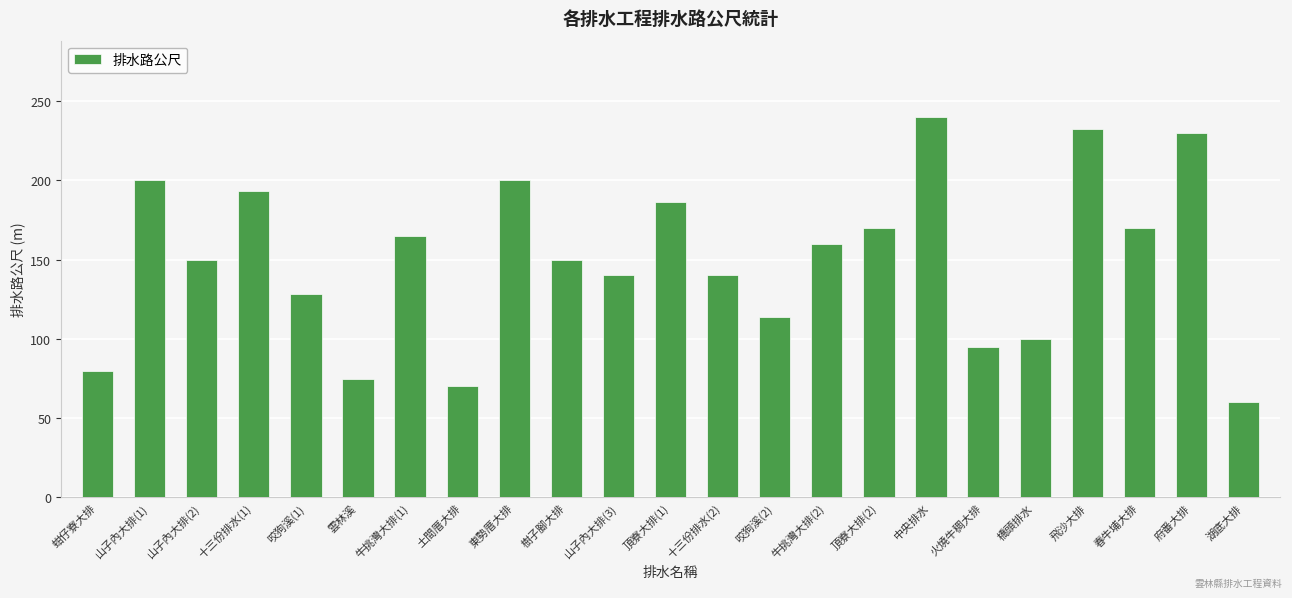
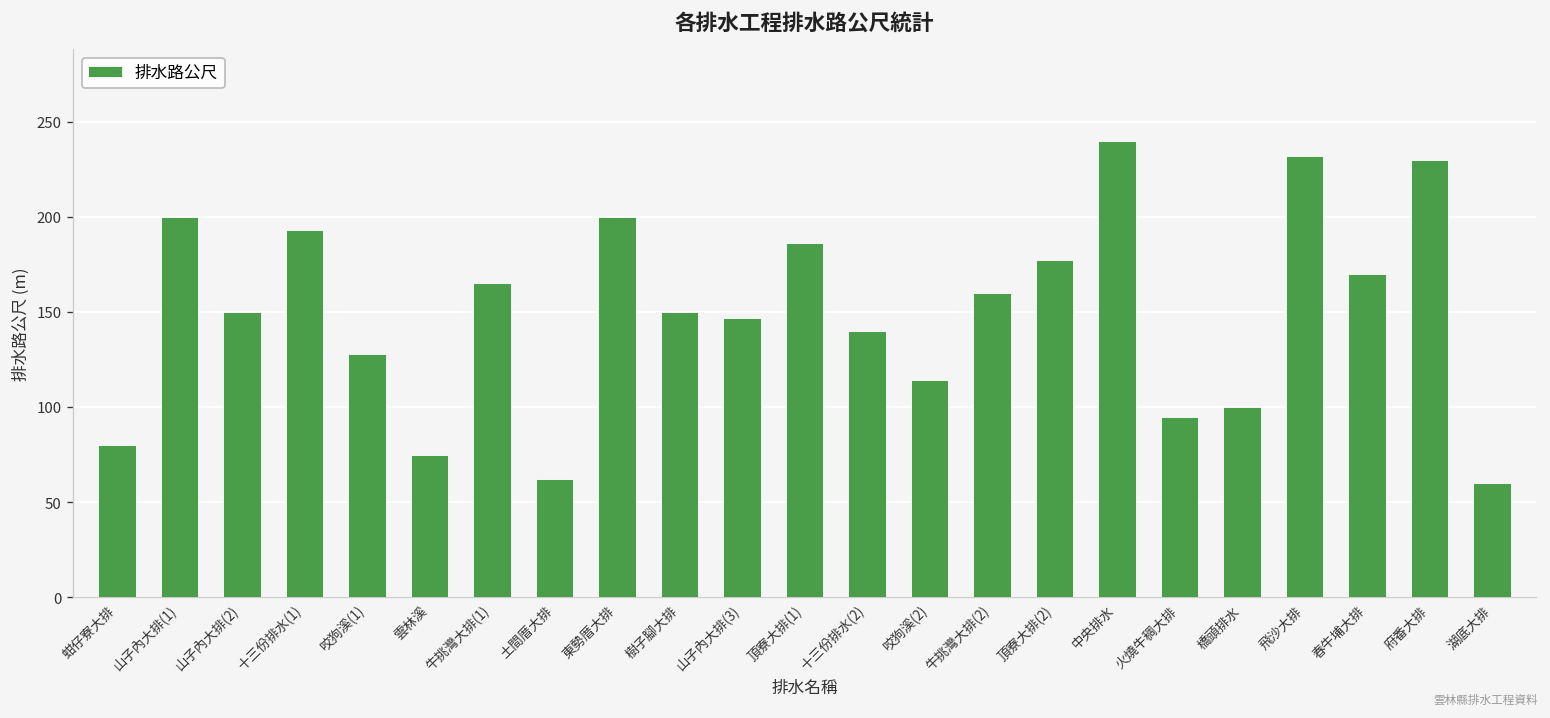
土間厝大排: 70 -> 62
山子內大排(3): 140 -> 147
頂寮大排(2): 170 -> 177
